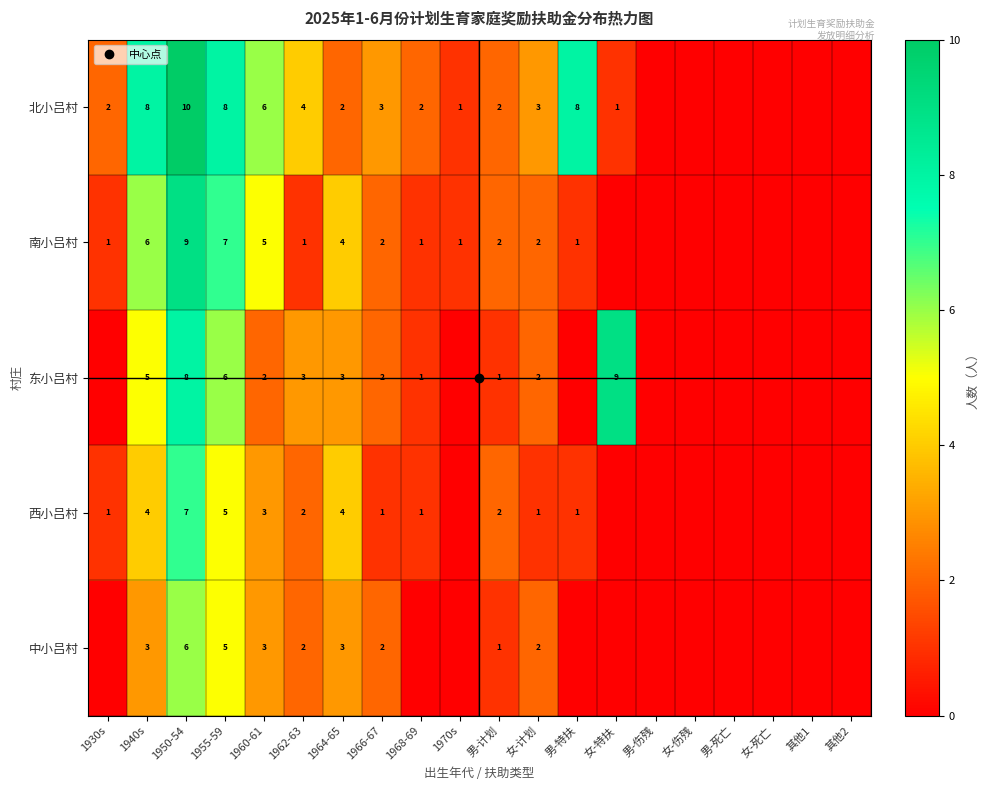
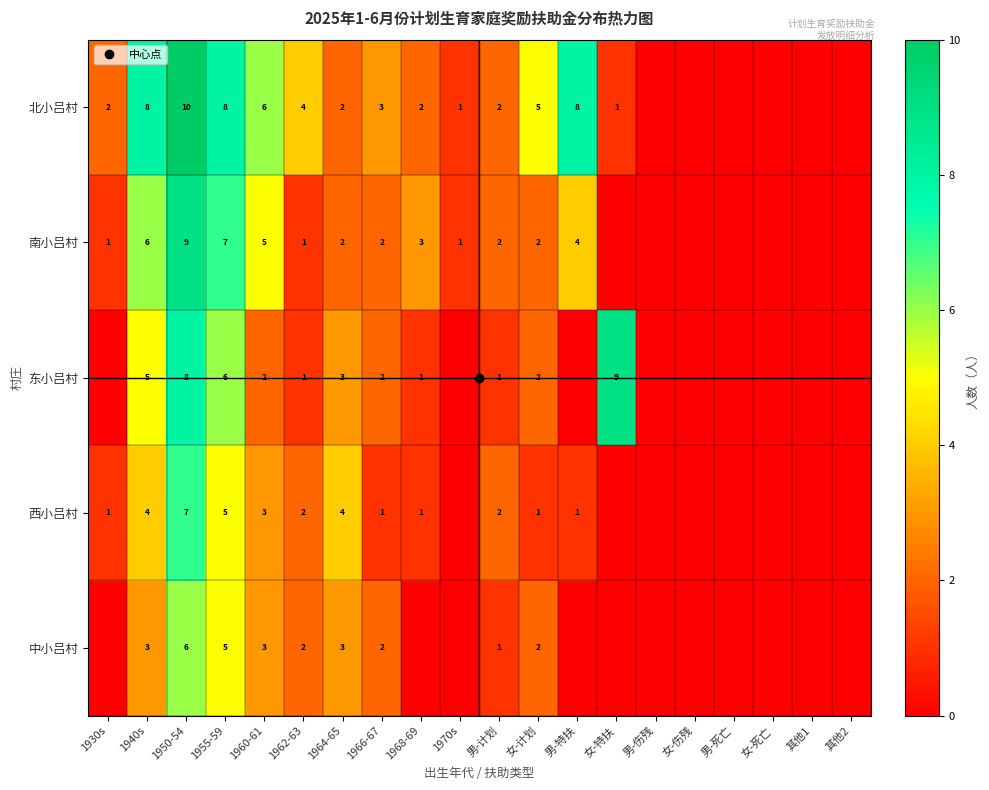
北小吕村, 女-计划: 3 -> 5
南小吕村, 1964-65: 4 -> 2
南小吕村, 1968-69: 1 -> 3
南小吕村, 男-特扶: 1 -> 4
东小吕村, 1962-63: 3 -> 1
